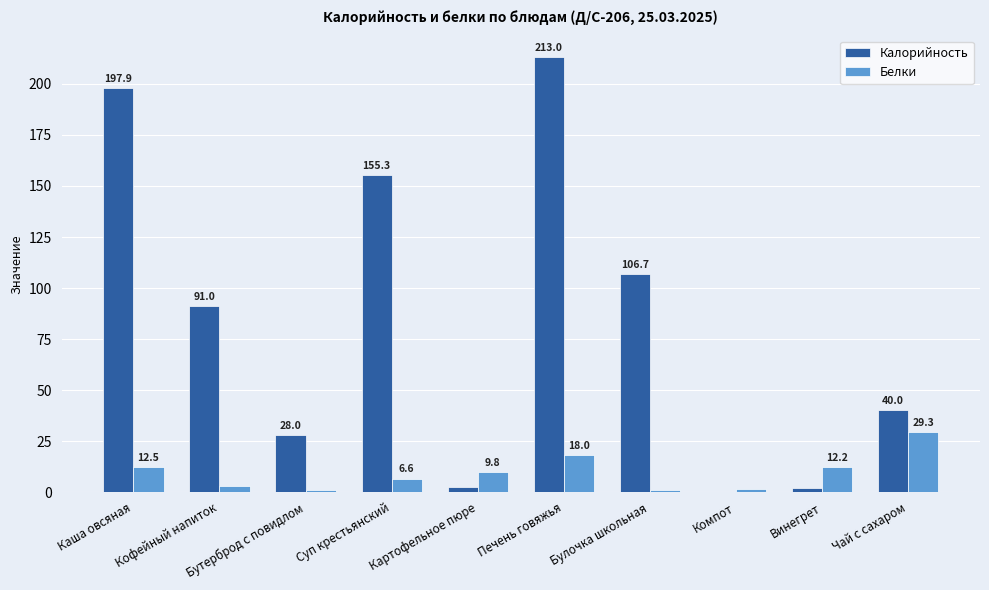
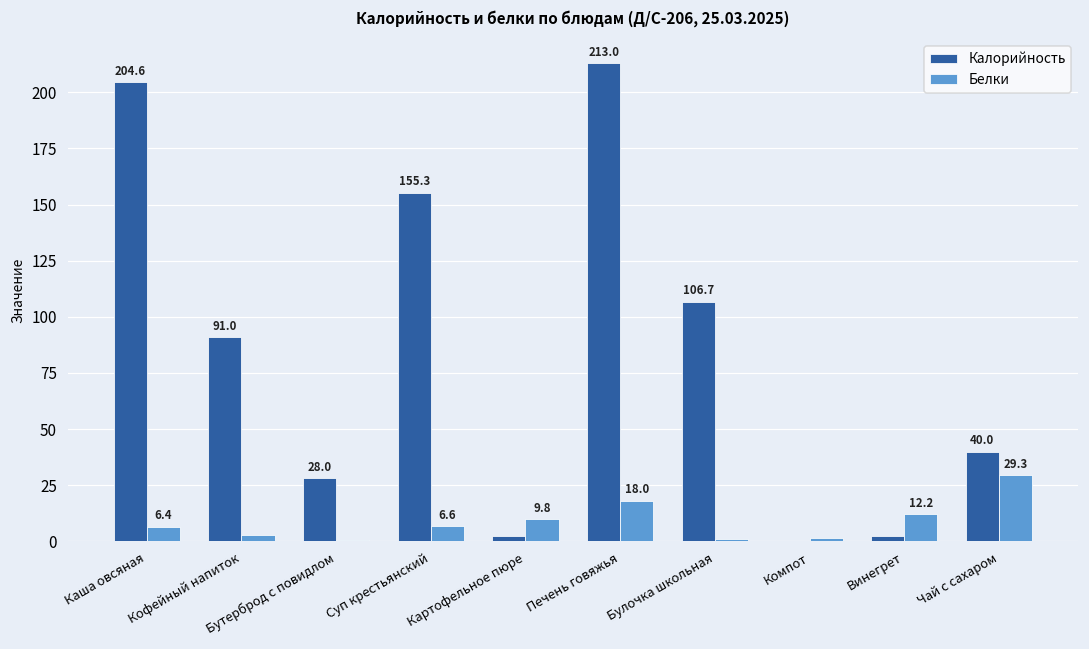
Калорийность, Каша овсяная: 197.9 -> 204.6
Белки, Каша овсяная: 12.5 -> 6.4
